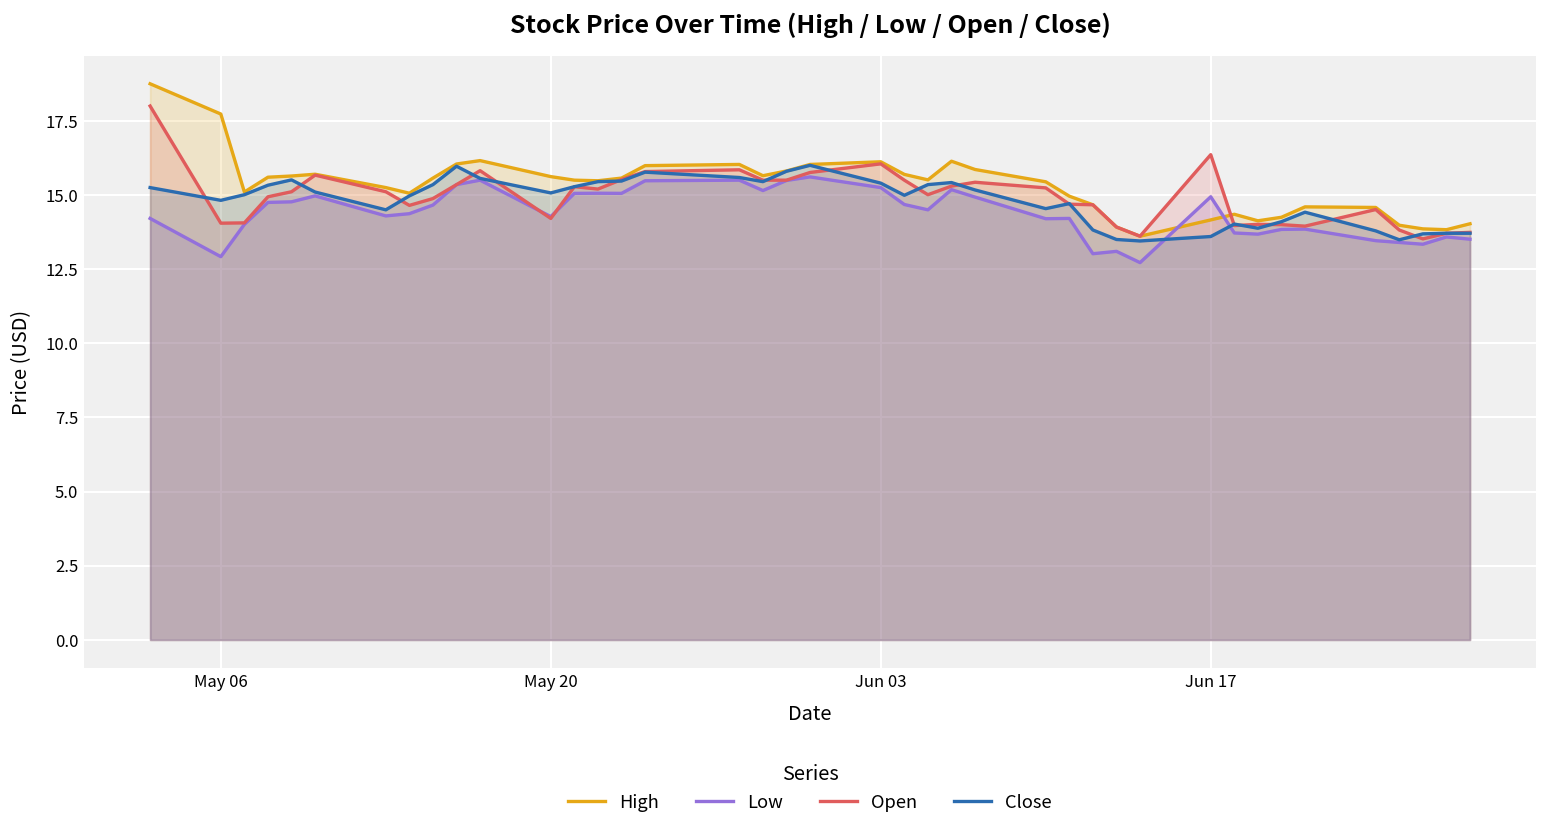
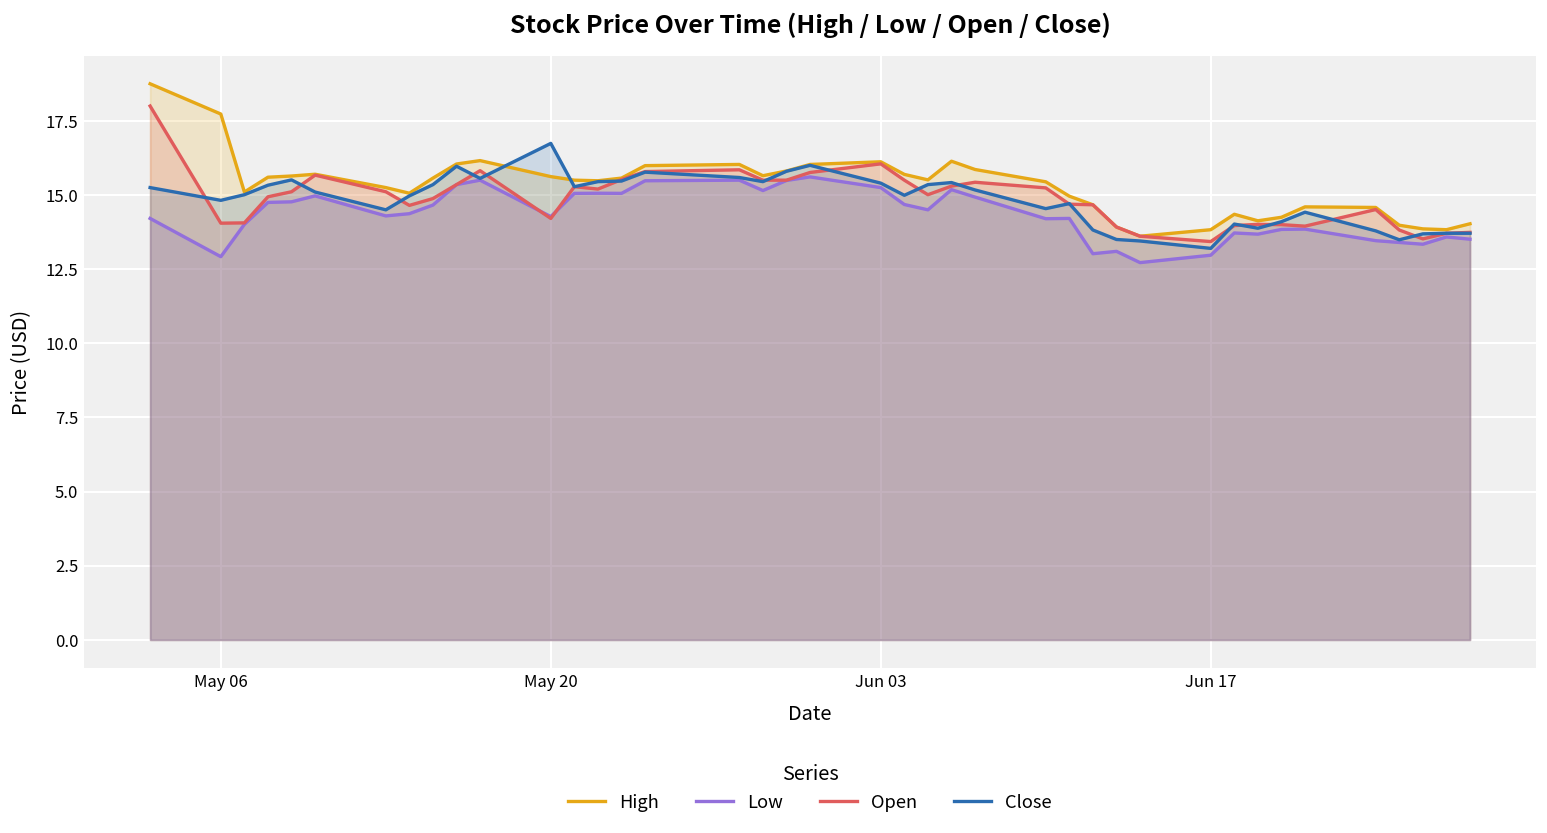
Close, May 20: 15.1 -> 16.7
High, Jun 17: 14.2 -> 13.8
Low, Jun 17: 14.9 -> 13.0
Open, Jun 17: 16.4 -> 13.4
Close, Jun 17: 13.6 -> 13.2
